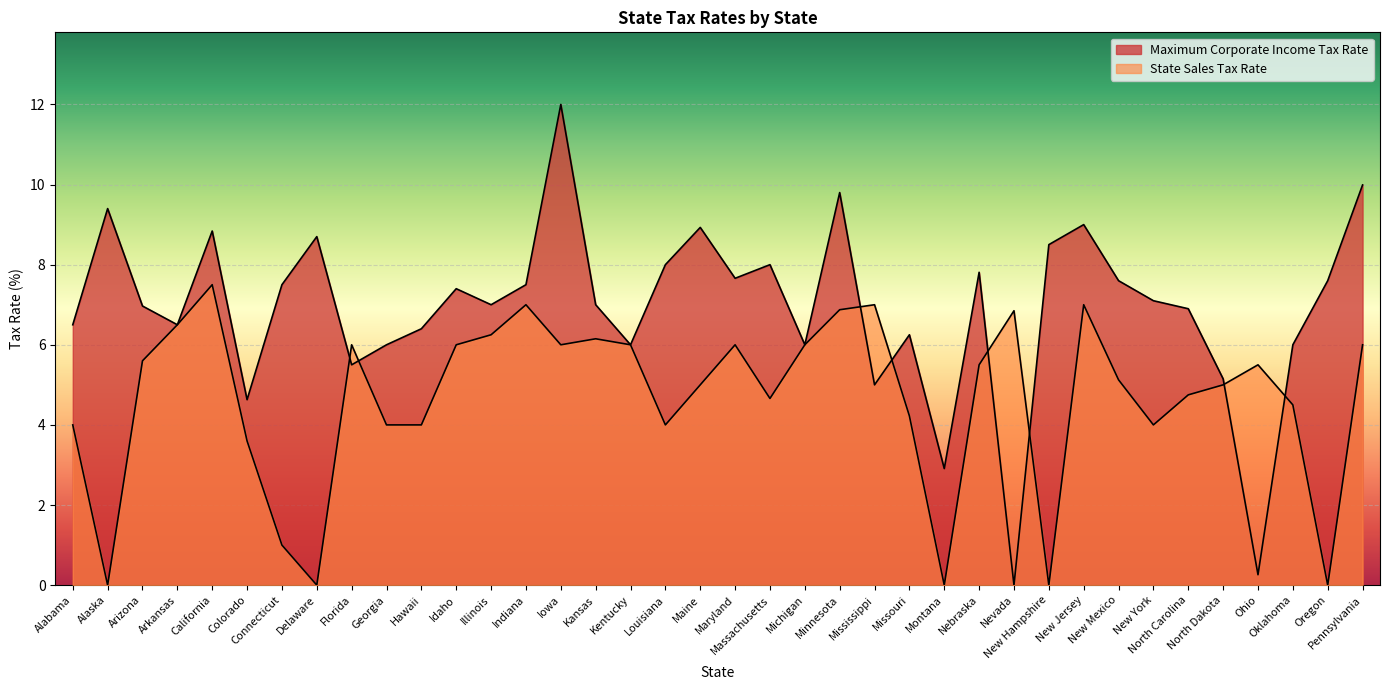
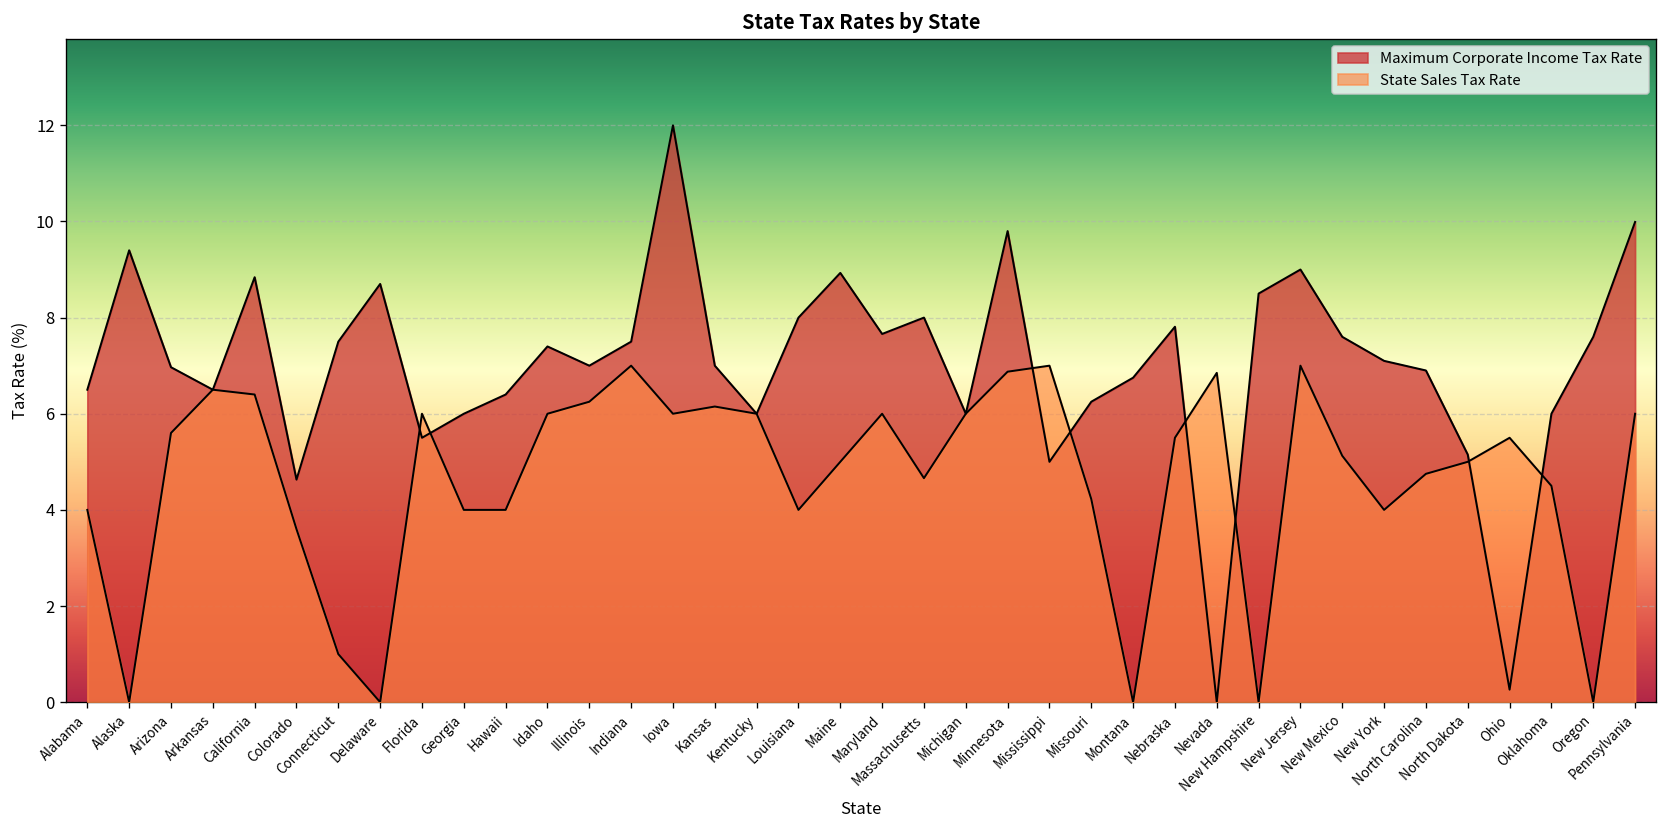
State Sales Tax Rate, California: 7.5 -> 6.4
Maximum Corporate Income Tax Rate, Montana: 2.9 -> 6.8
